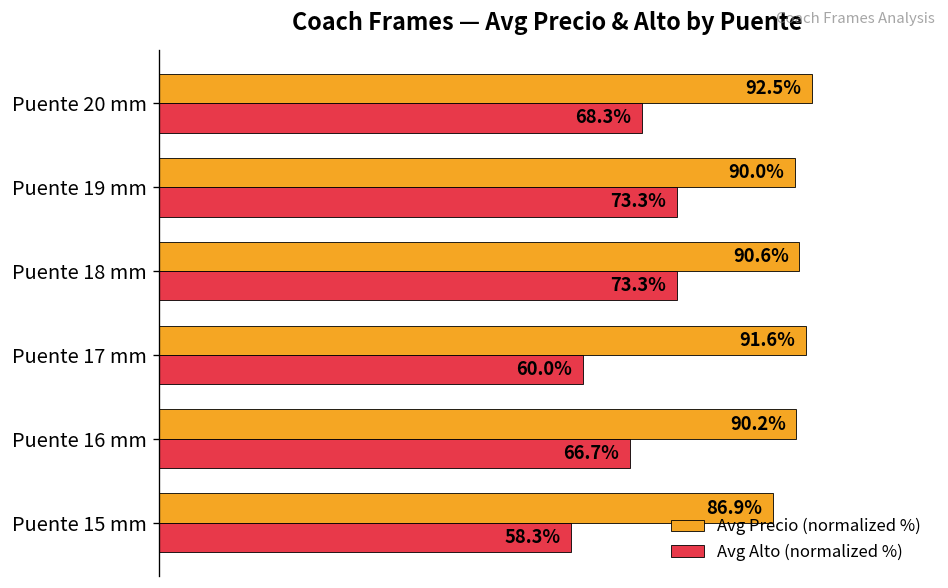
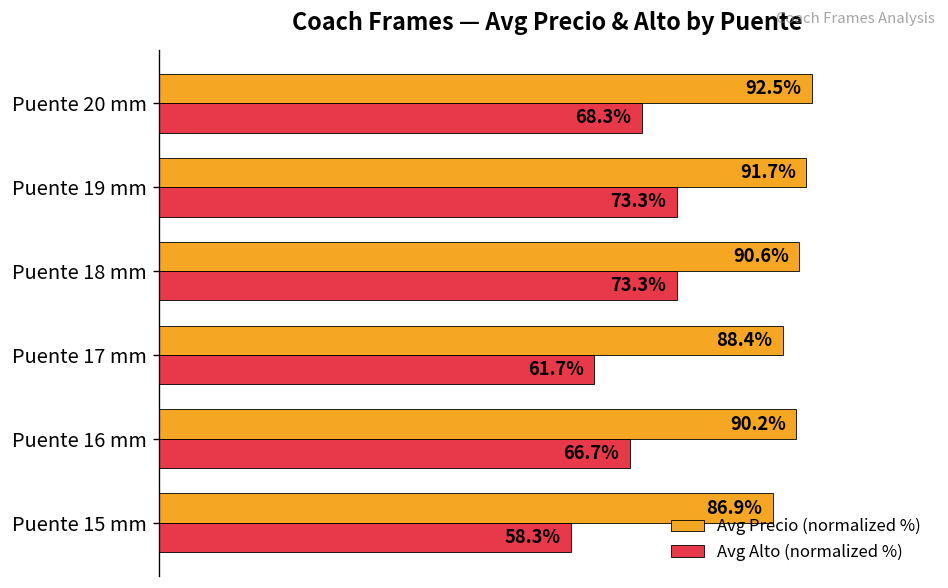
Avg Precio (normalized %), Puente 19 mm: 90.0% -> 91.7%
Avg Precio (normalized %), Puente 17 mm: 91.6% -> 88.4%
Avg Alto (normalized %), Puente 17 mm: 60.0% -> 61.7%
